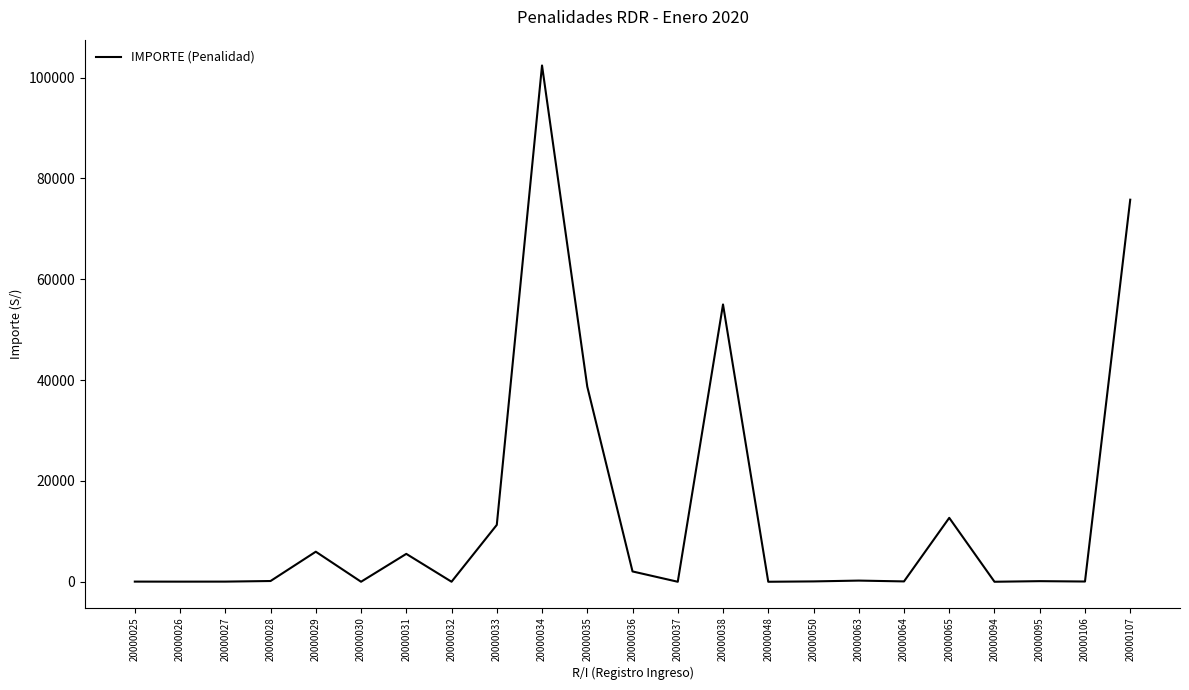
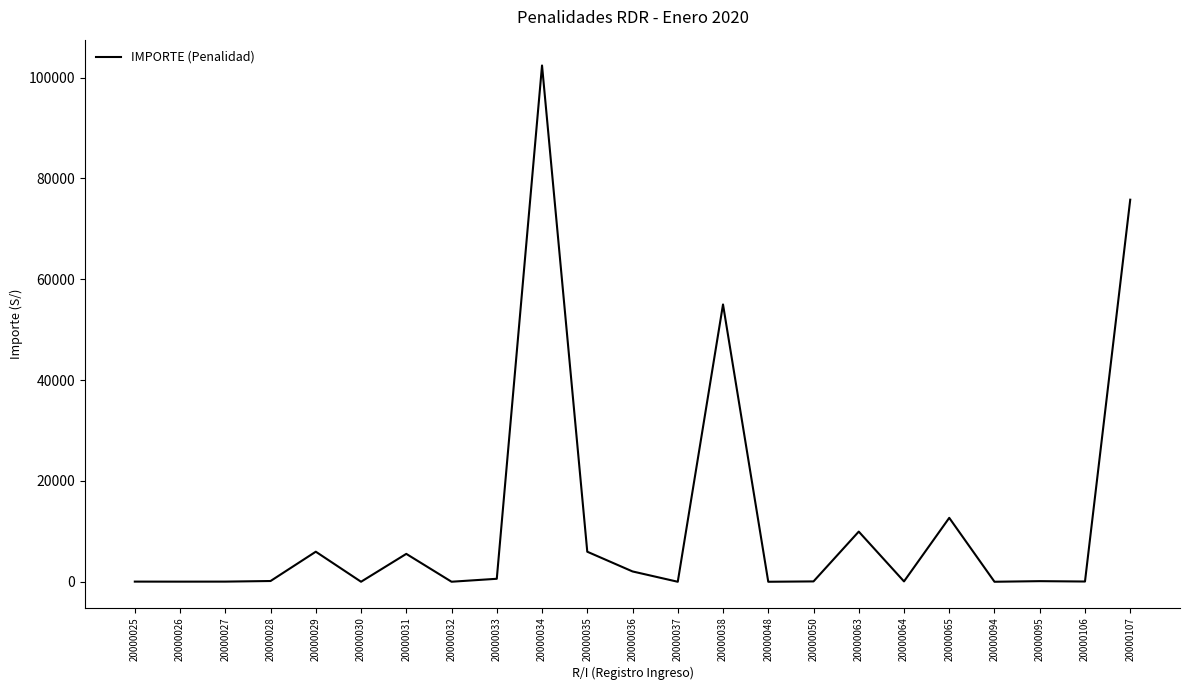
20000033: 11000 -> 1000
20000035: 39000 -> 6000
20000063: 0 -> 10000
